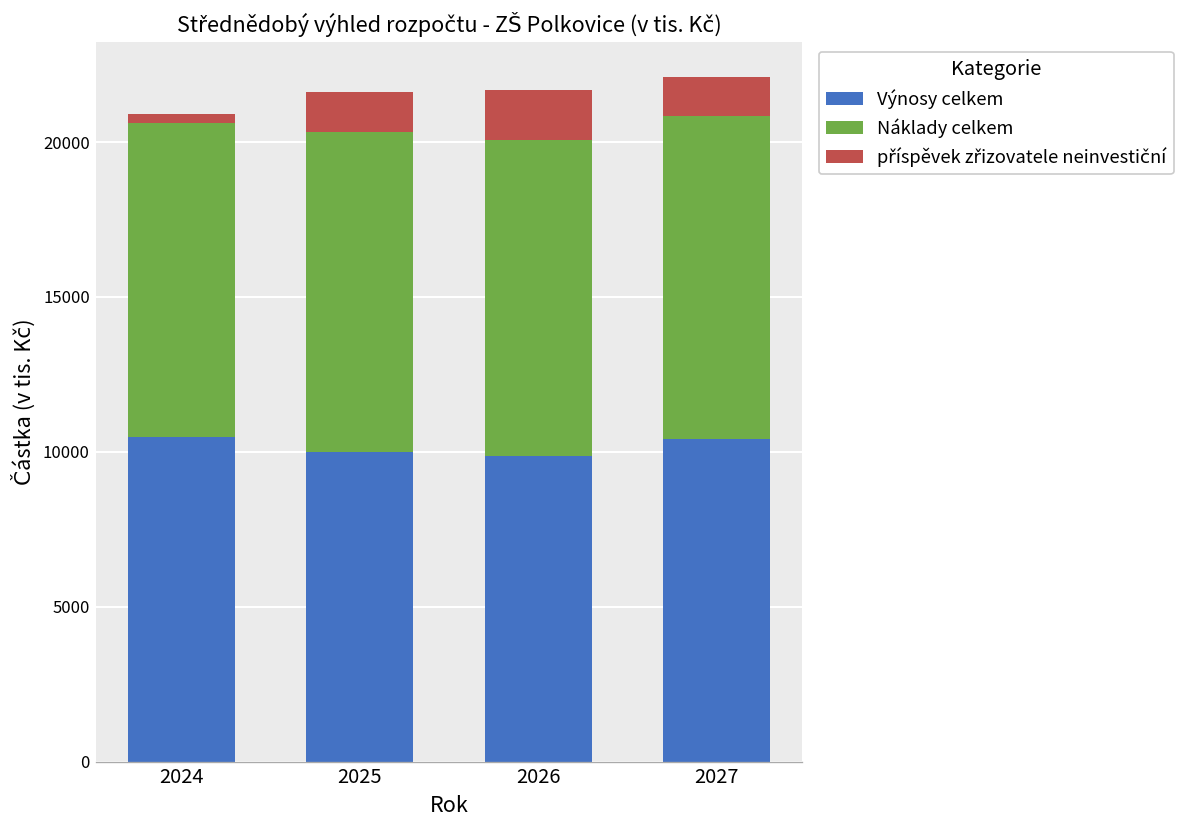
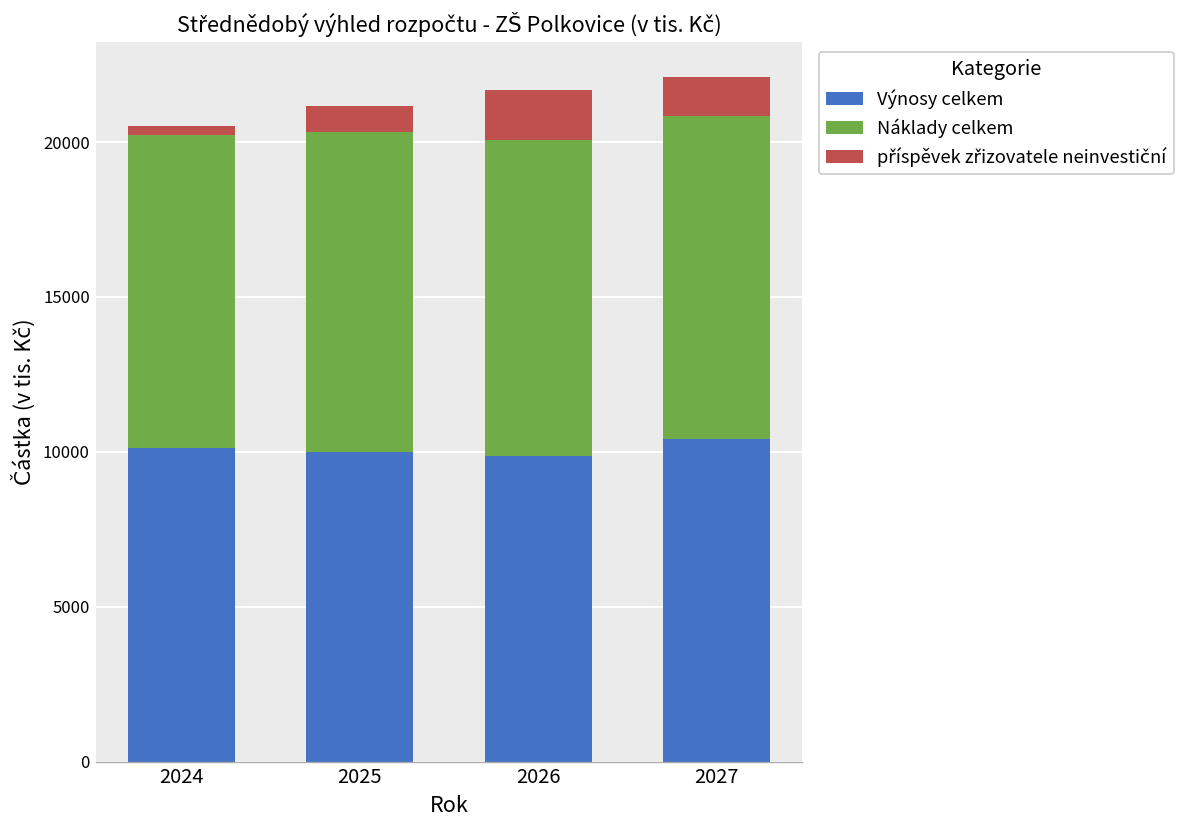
Výnosy celkem, 2024: 10500 -> 10100
příspěvek zřizovatele neinvestiční, 2025: 1300 -> 800
